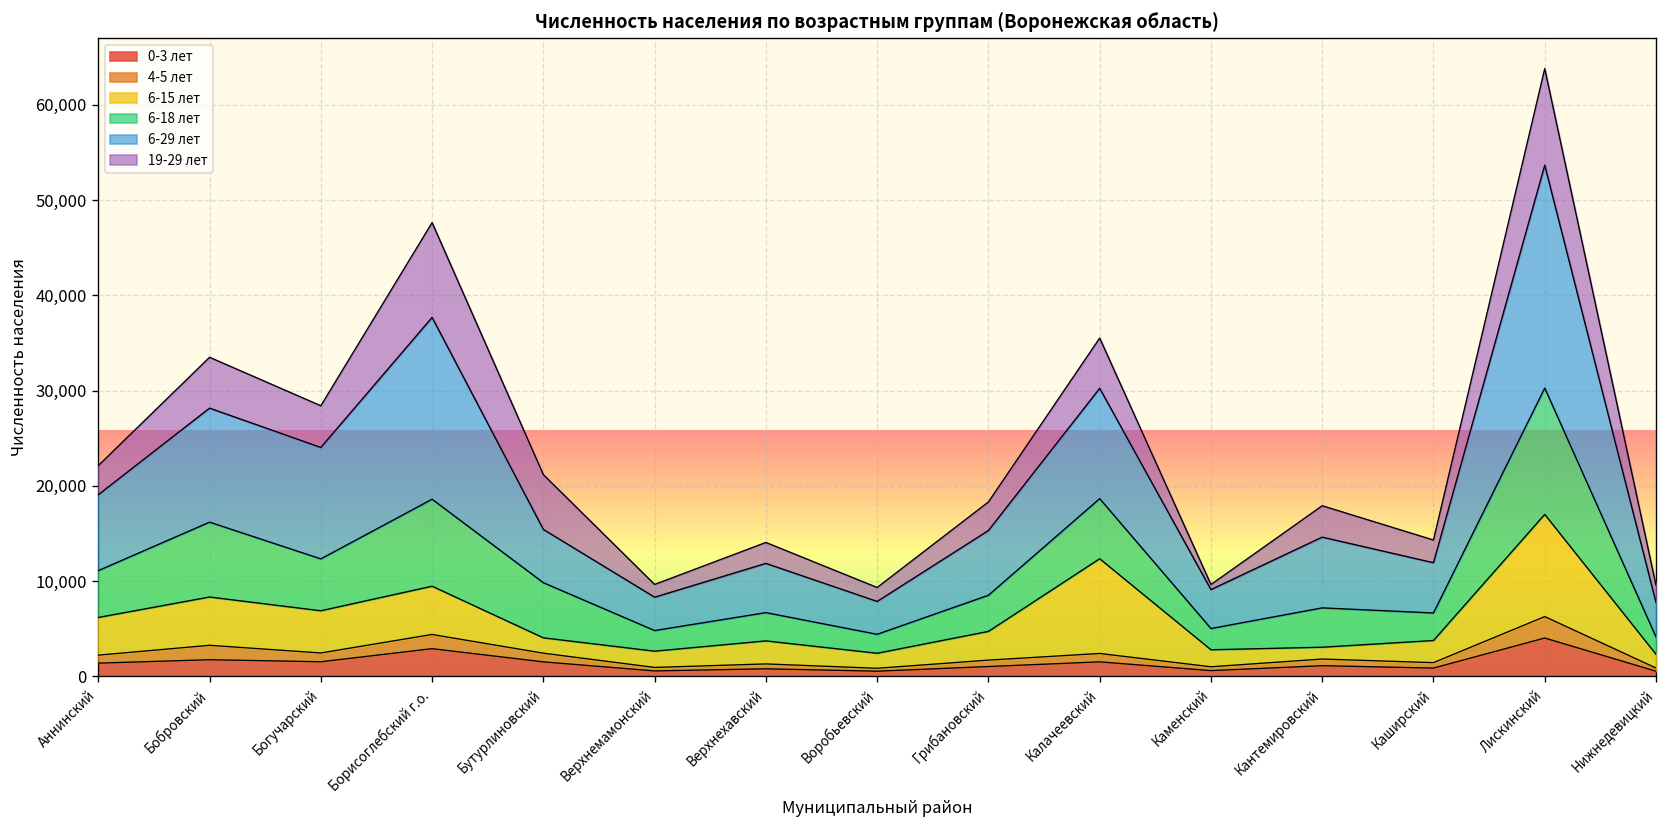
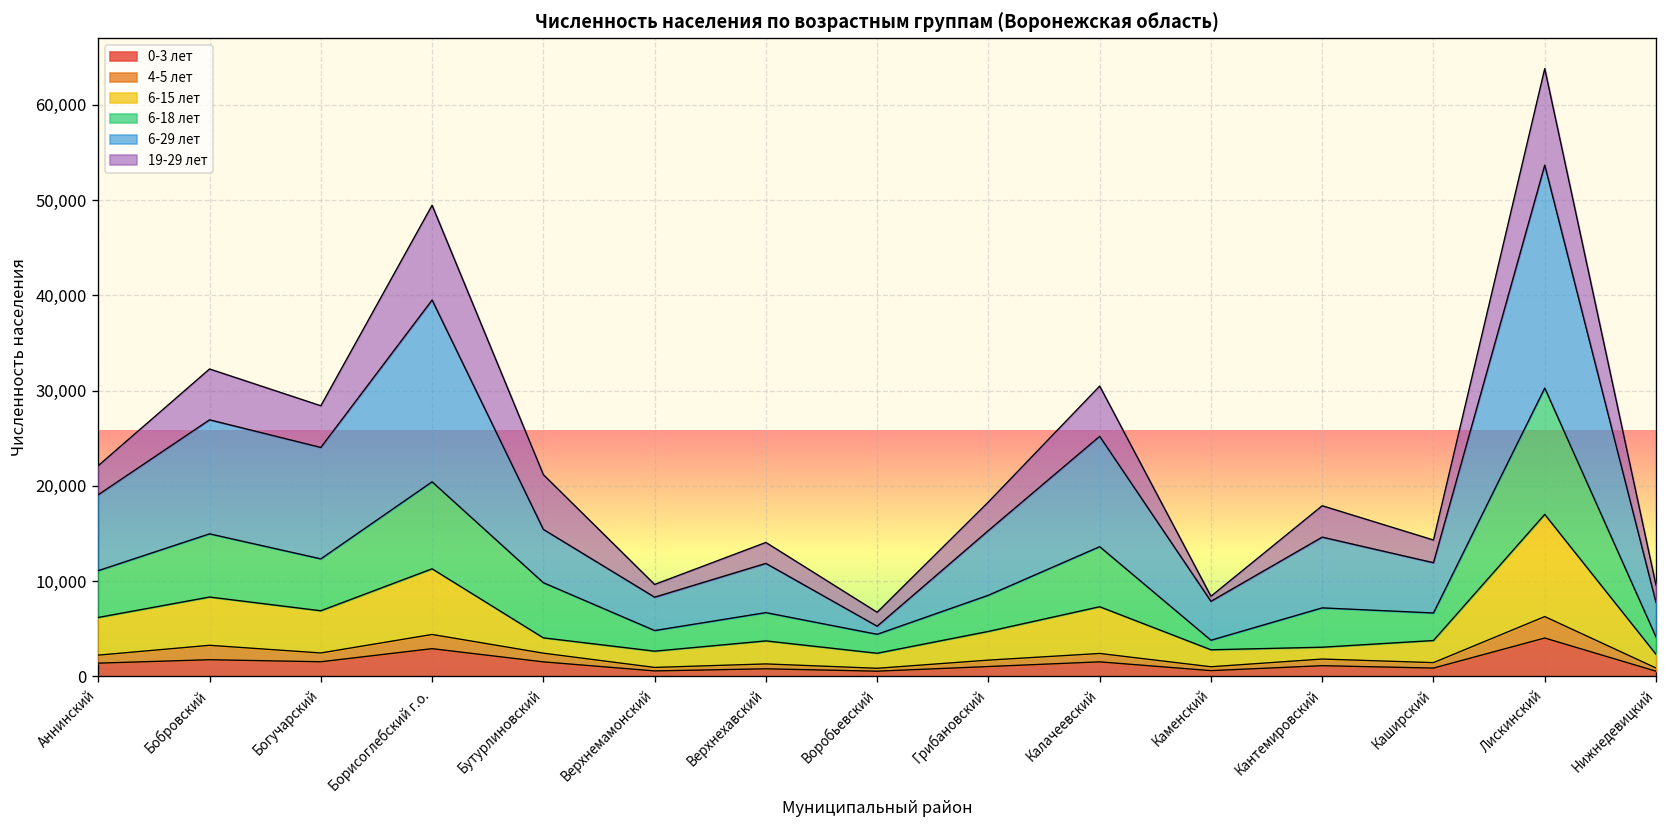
6-18 лет, Бобровский: 8,000 -> 7,000
6-15 лет, Борисоглебский г.о.: 5,000 -> 7,000
6-29 лет, Воробьевский: 3,000 -> 1,000
6-15 лет, Калачеевский: 10,000 -> 5,000
6-18 лет, Каменский: 2,000 -> 1,000
